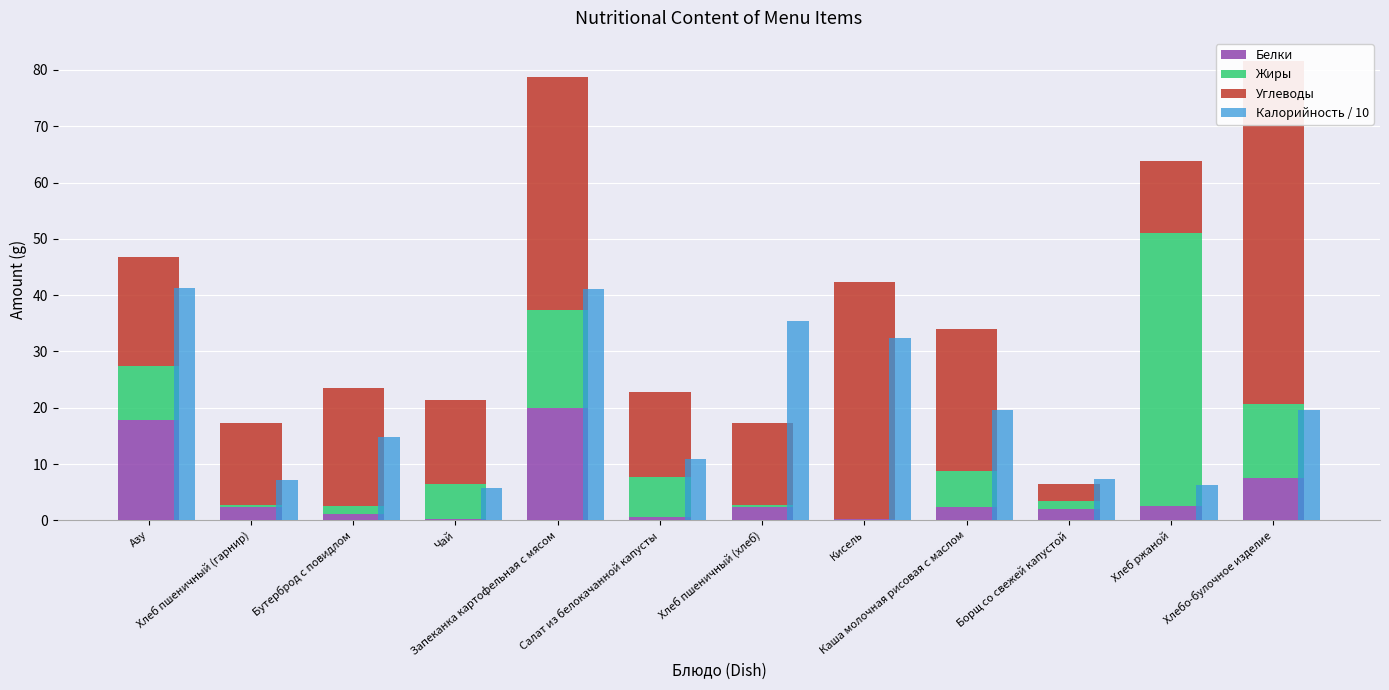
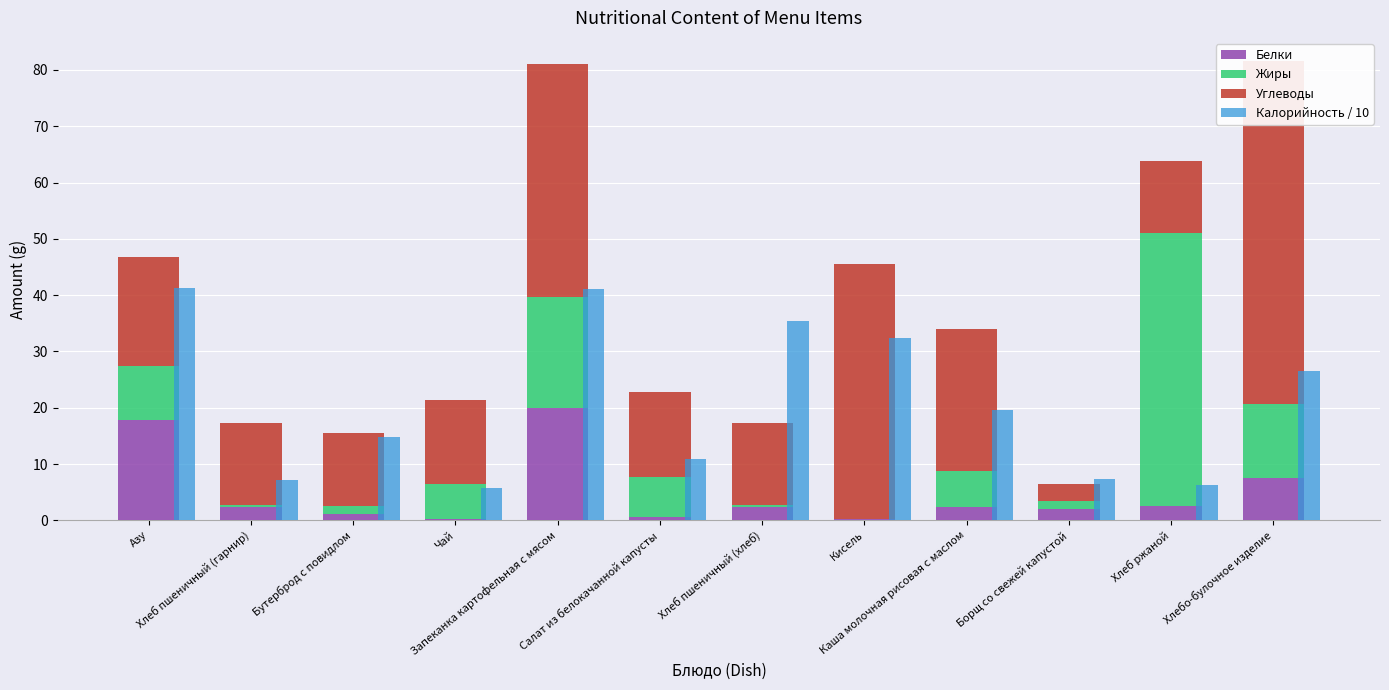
Углеводы, Бутерброд с повидлом: 21 -> 13
Жиры, Запеканка картофельная с мясом: 17 -> 20
Углеводы, Кисель: 42 -> 45
Калорийность / 10, Хлебо-булочное изделие: 20 -> 27
